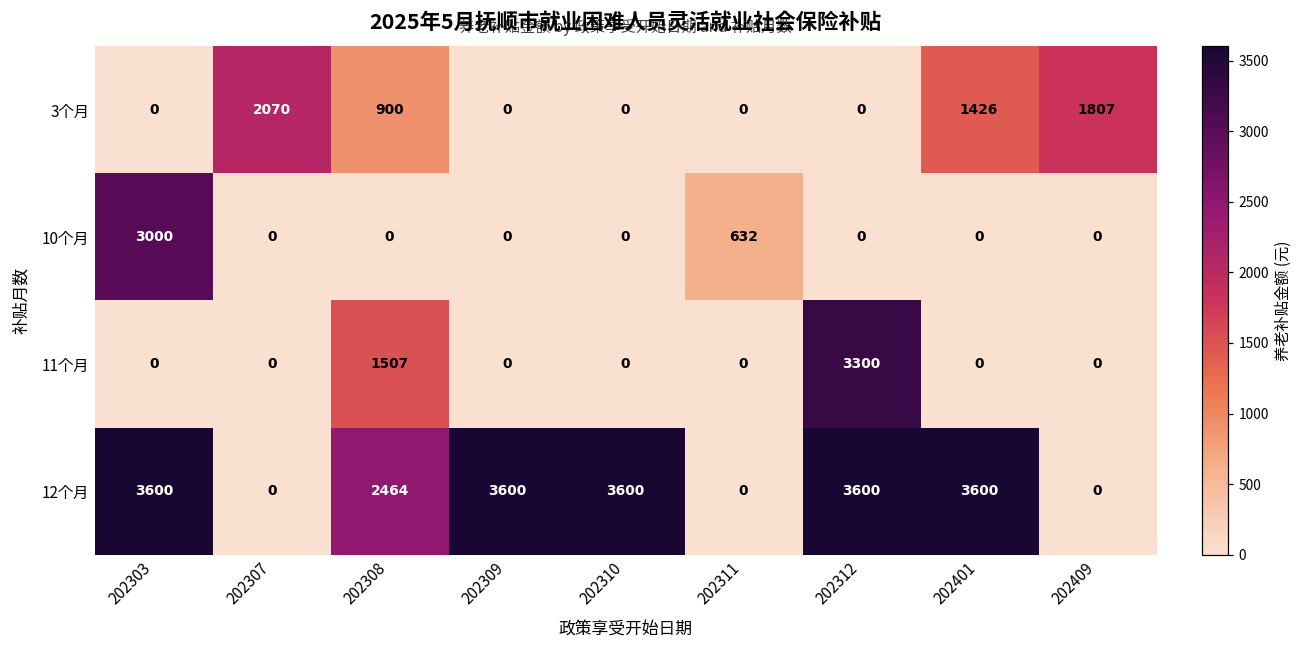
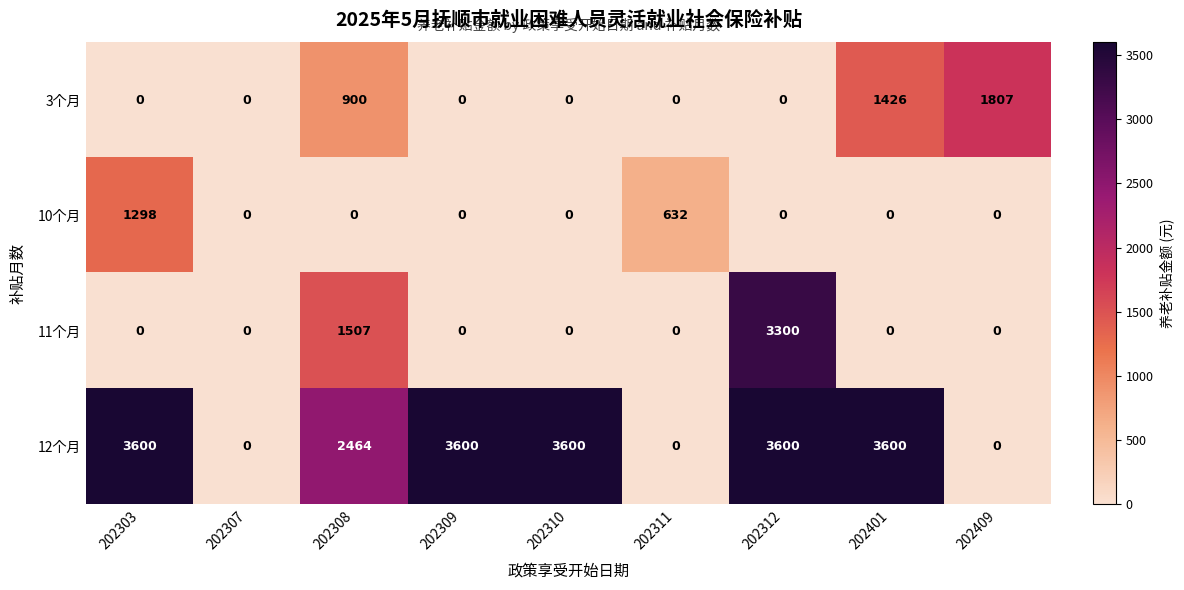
3个月, 202307: 2070 -> 0
10个月, 202303: 3000 -> 1298
